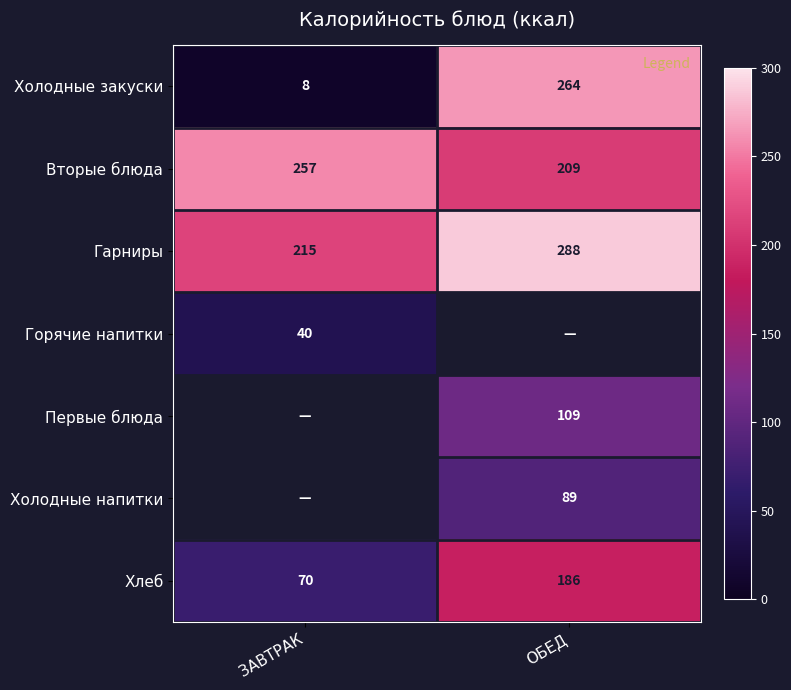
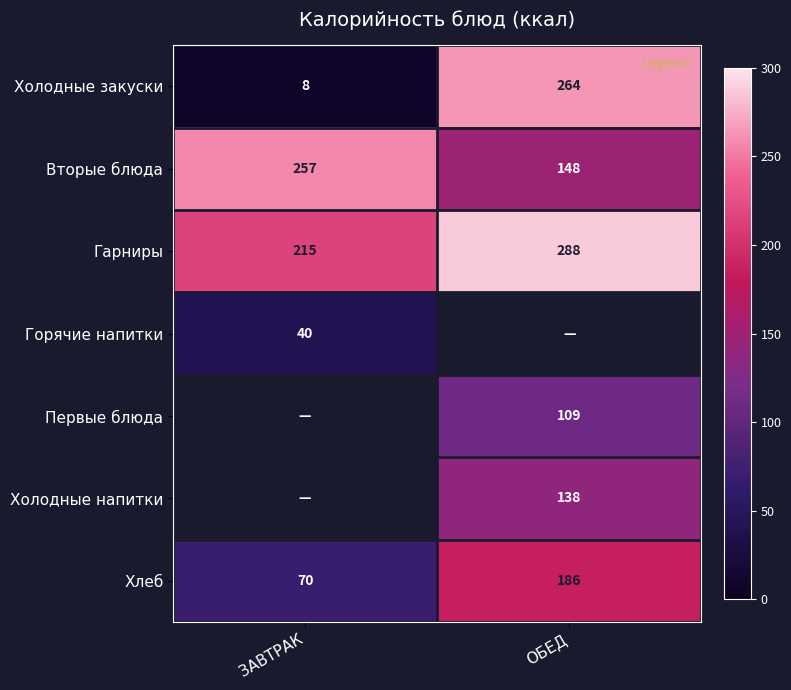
Вторые блюда, ОБЕД: 209 -> 148
Холодные напитки, ОБЕД: 89 -> 138
